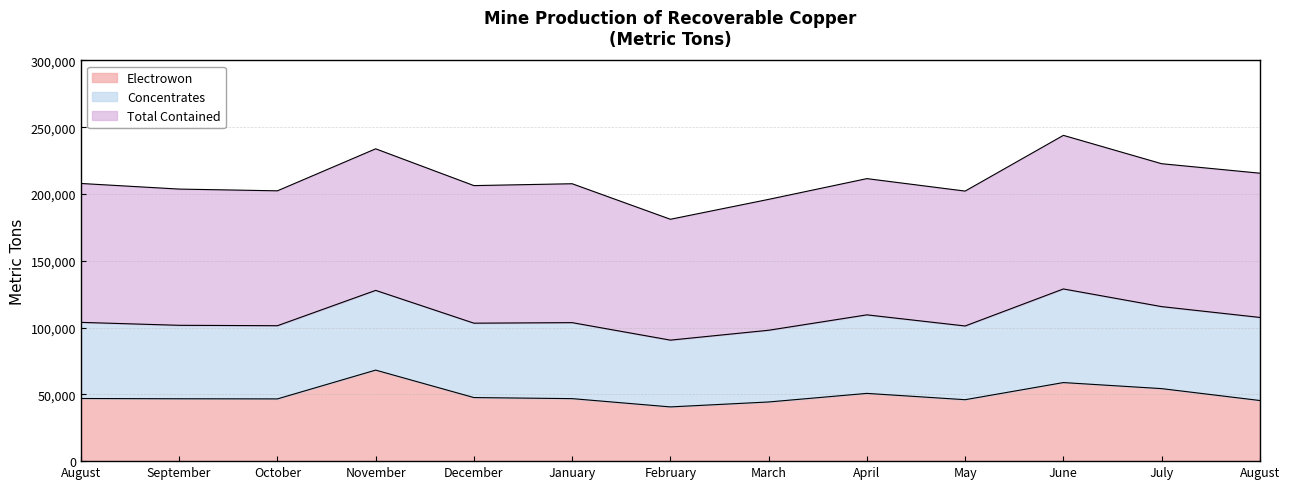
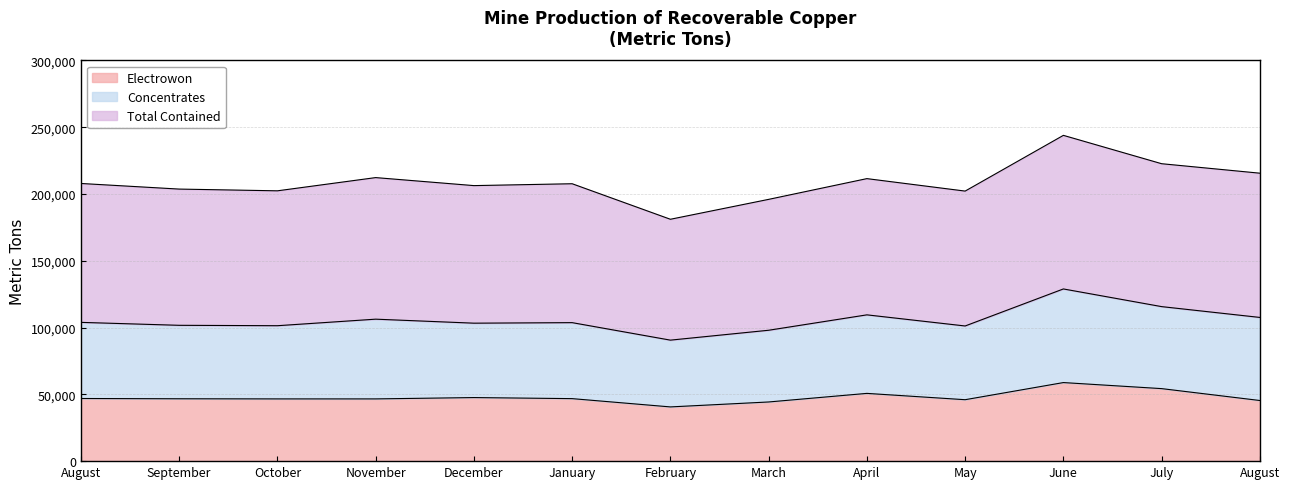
Electrowon, November: 68,000 -> 47,000
